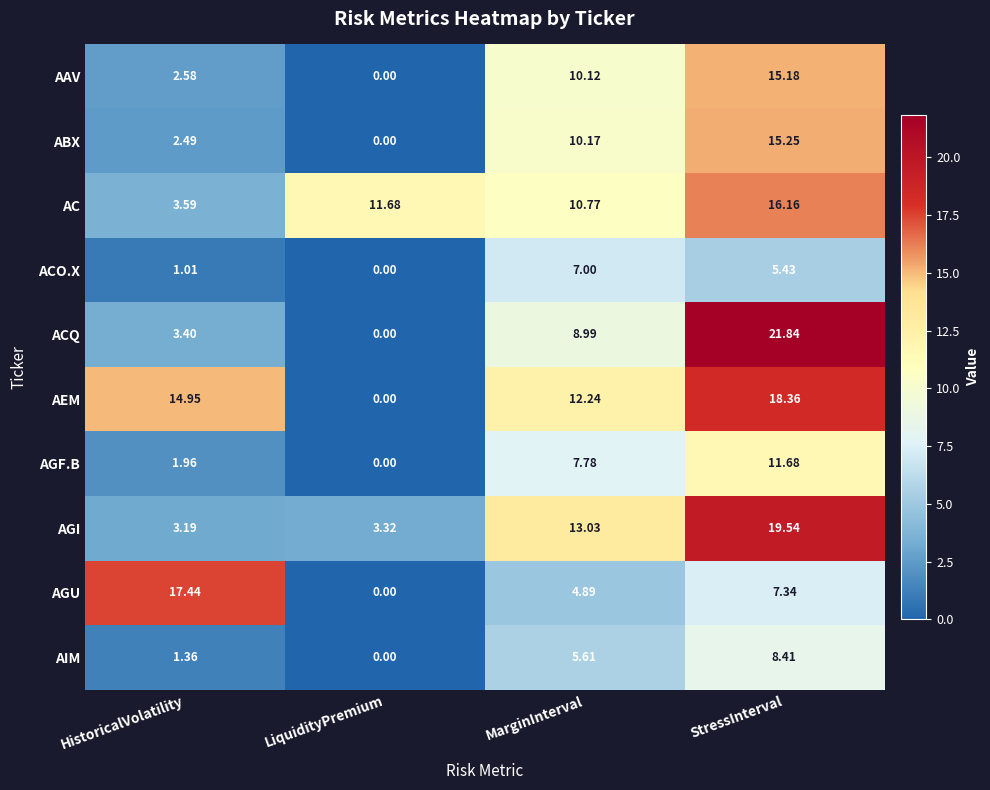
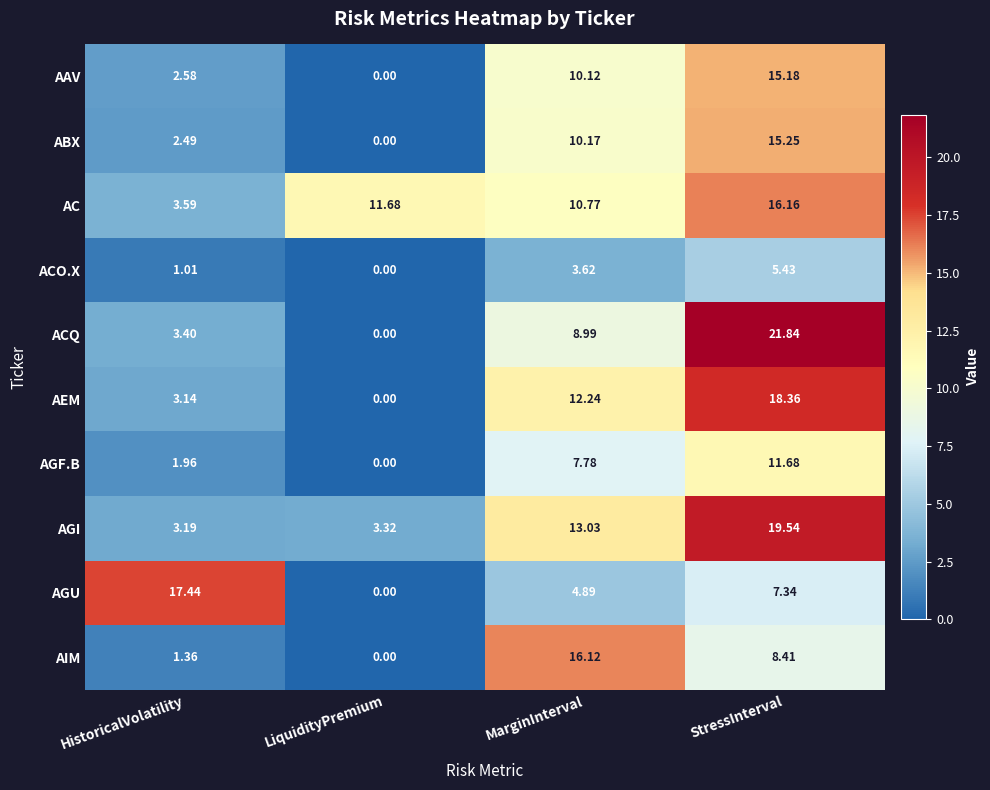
ACO.X, MarginInterval: 7.00 -> 3.62
AEM, HistoricalVolatility: 14.95 -> 3.14
AIM, MarginInterval: 5.61 -> 16.12
